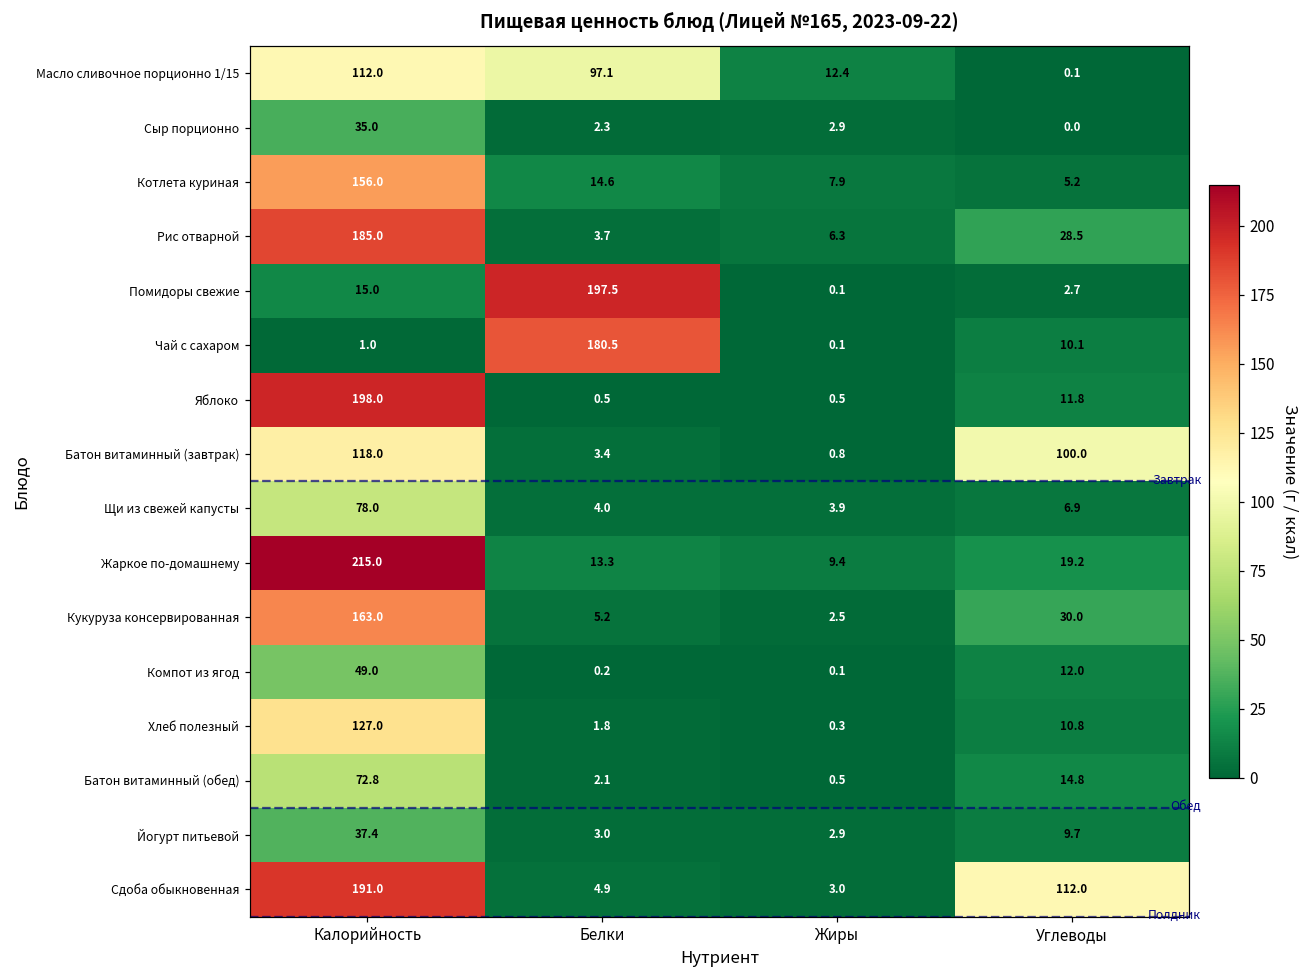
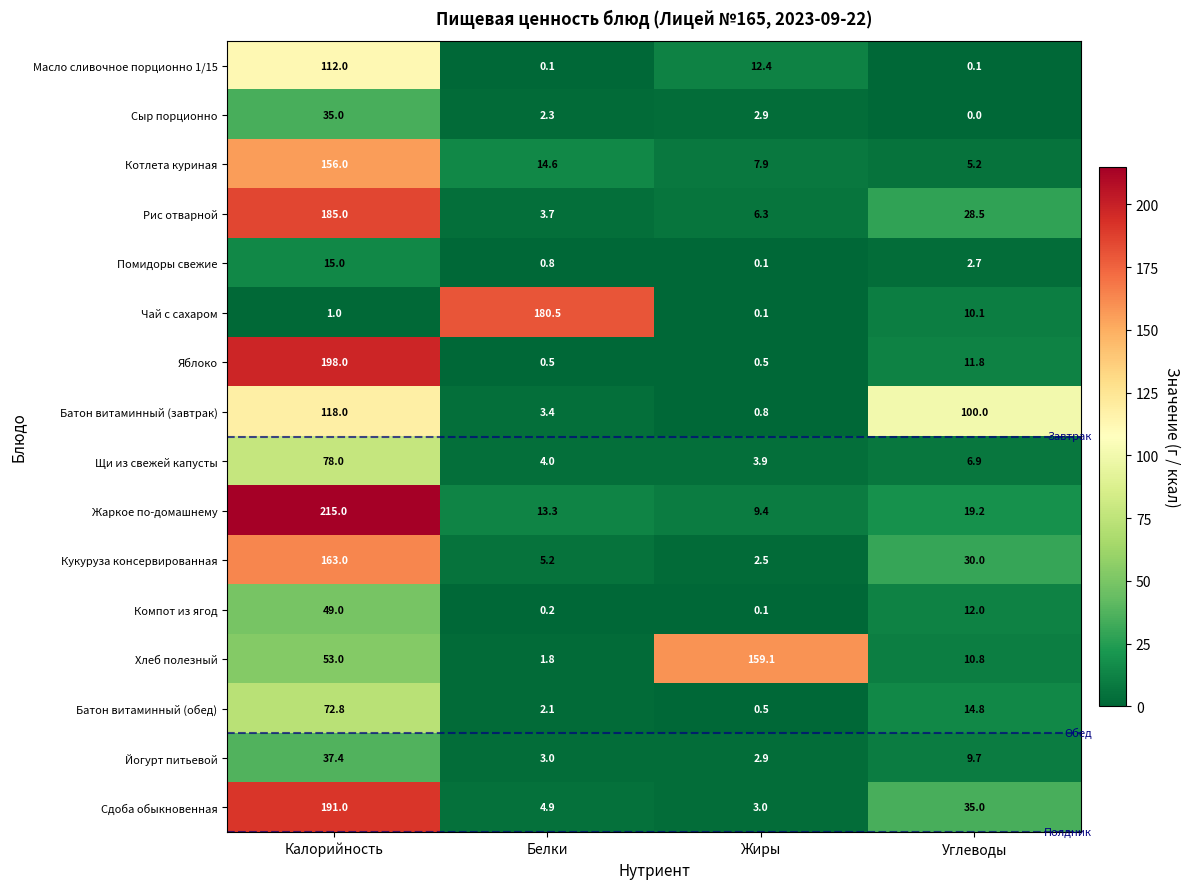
Масло сливочное порционно 1/15, Белки: 97.1 -> 0.1
Помидоры свежие, Белки: 197.5 -> 0.8
Хлеб полезный, Калорийность: 127.0 -> 53.0
Хлеб полезный, Жиры: 0.3 -> 159.1
Сдоба обыкновенная, Углеводы: 112.0 -> 35.0
